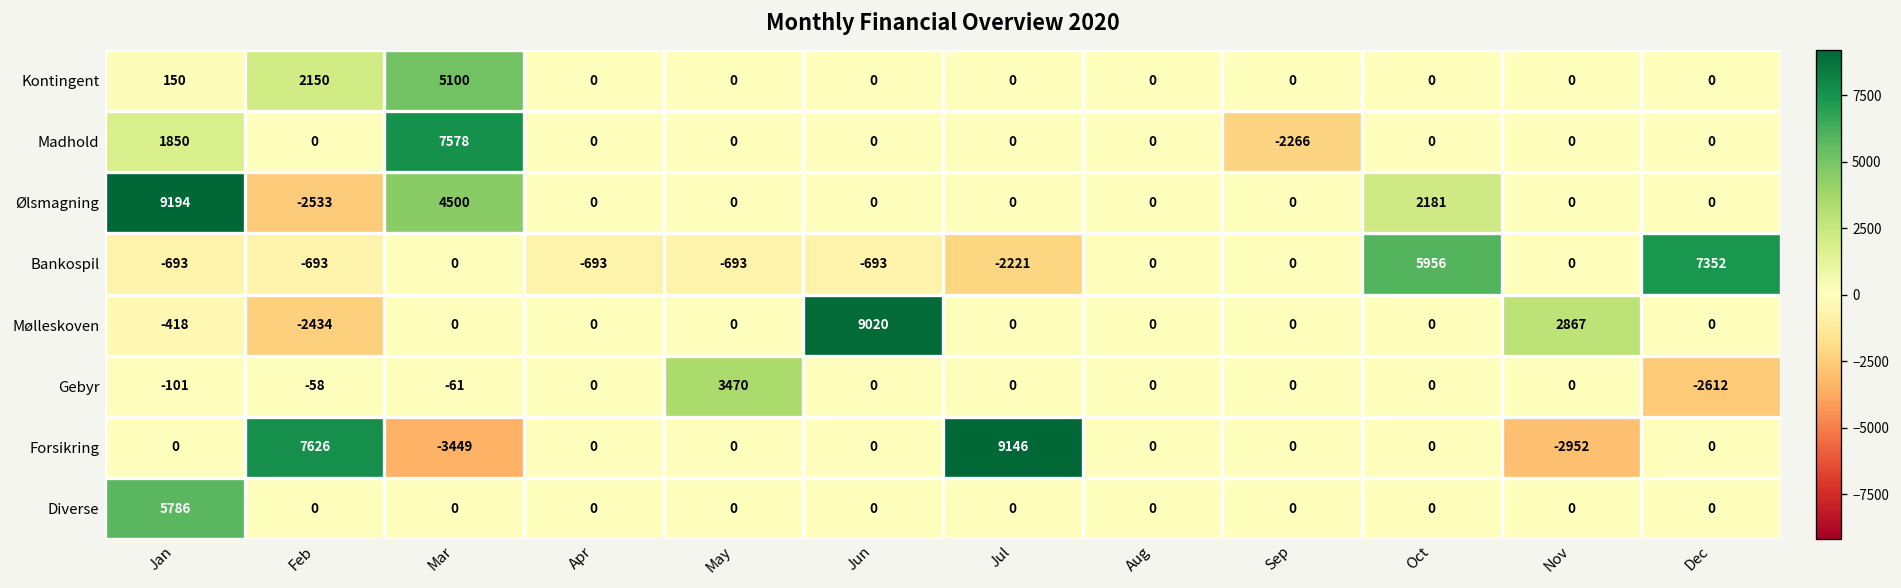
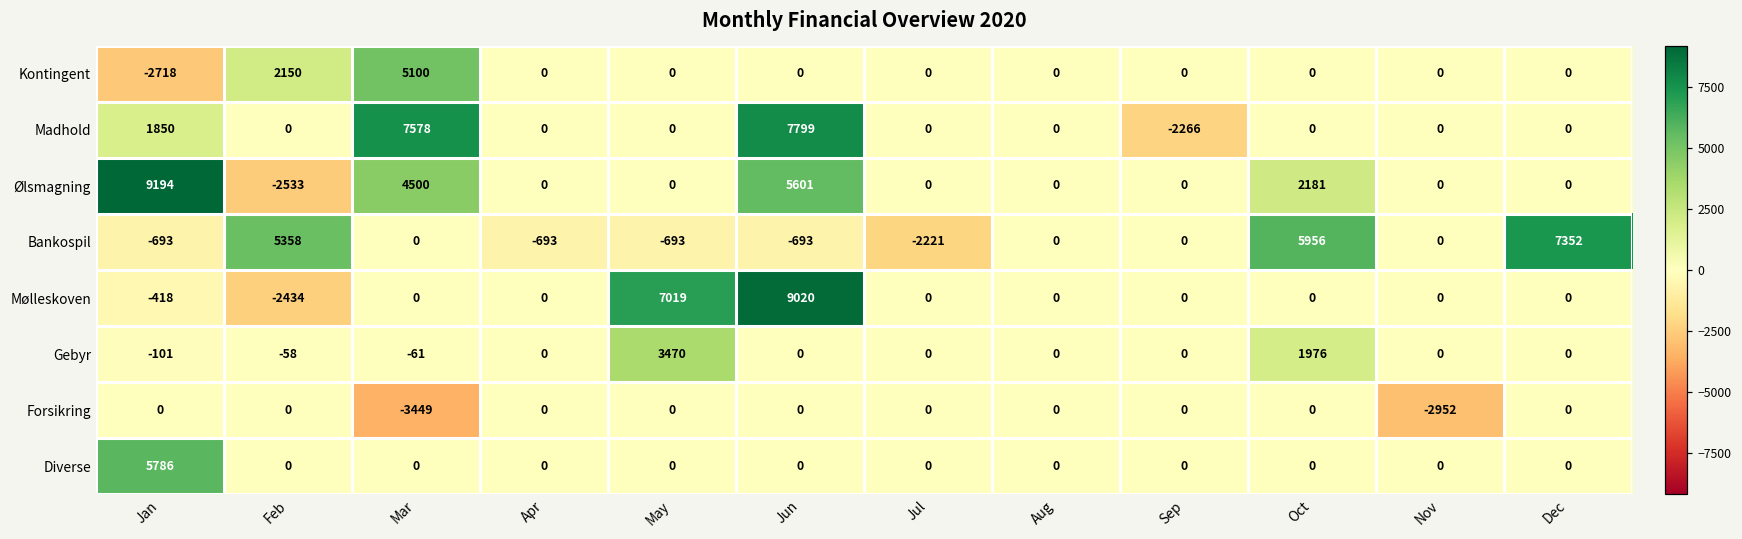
Kontingent, Jan: 150 -> -2718
Madhold, Jun: 0 -> 7799
Ølsmagning, Jun: 0 -> 5601
Bankospil, Feb: -693 -> 5358
Mølleskoven, May: 0 -> 7019
Mølleskoven, Nov: 2867 -> 0
Gebyr, Oct: 0 -> 1976
Gebyr, Dec: -2612 -> 0
Forsikring, Feb: 7626 -> 0
Forsikring, Jul: 9146 -> 0
